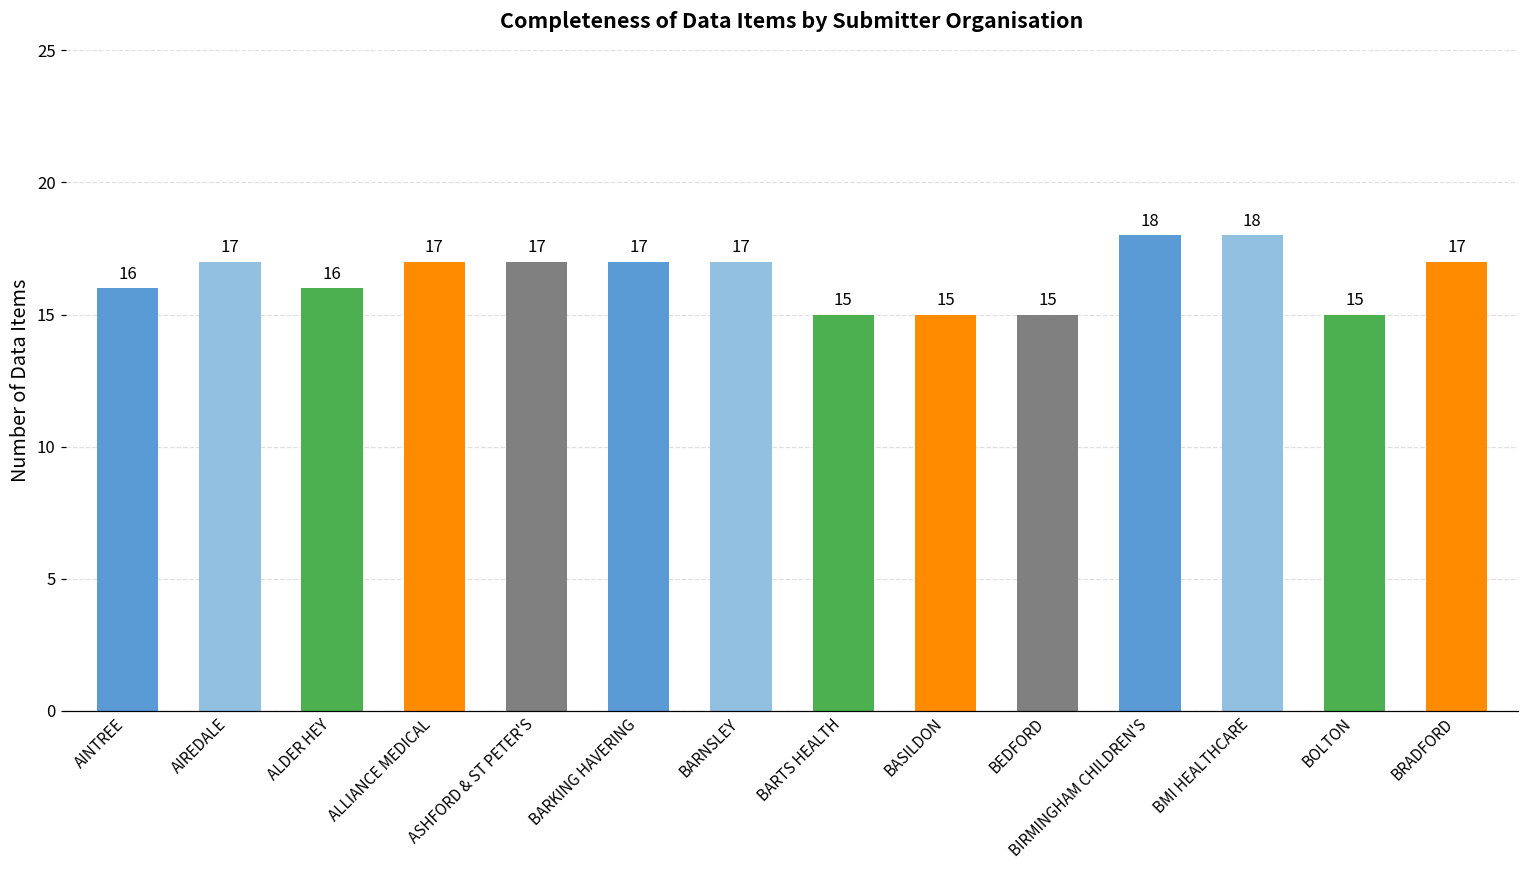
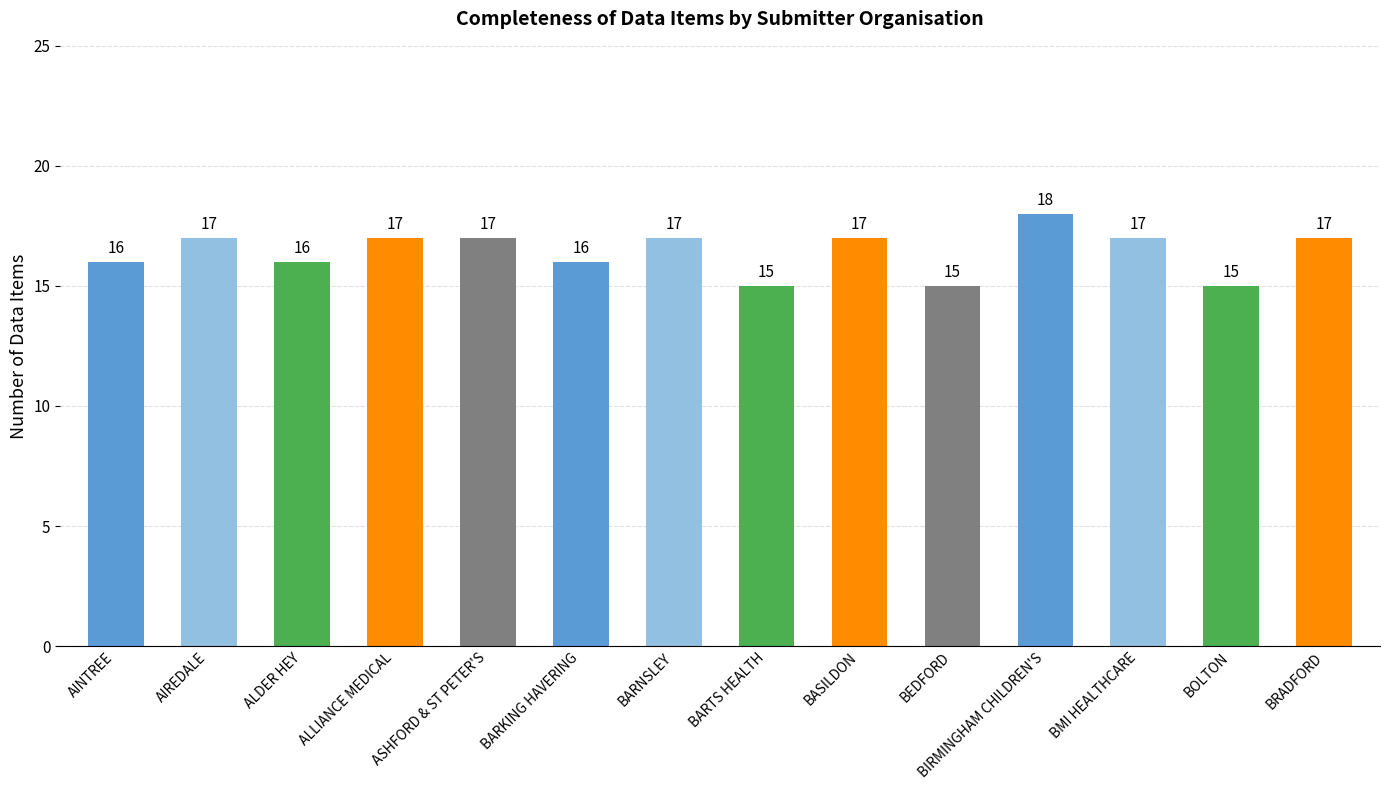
BARKING HAVERING: 17 -> 16
BASILDON: 15 -> 17
BMI HEALTHCARE: 18 -> 17
